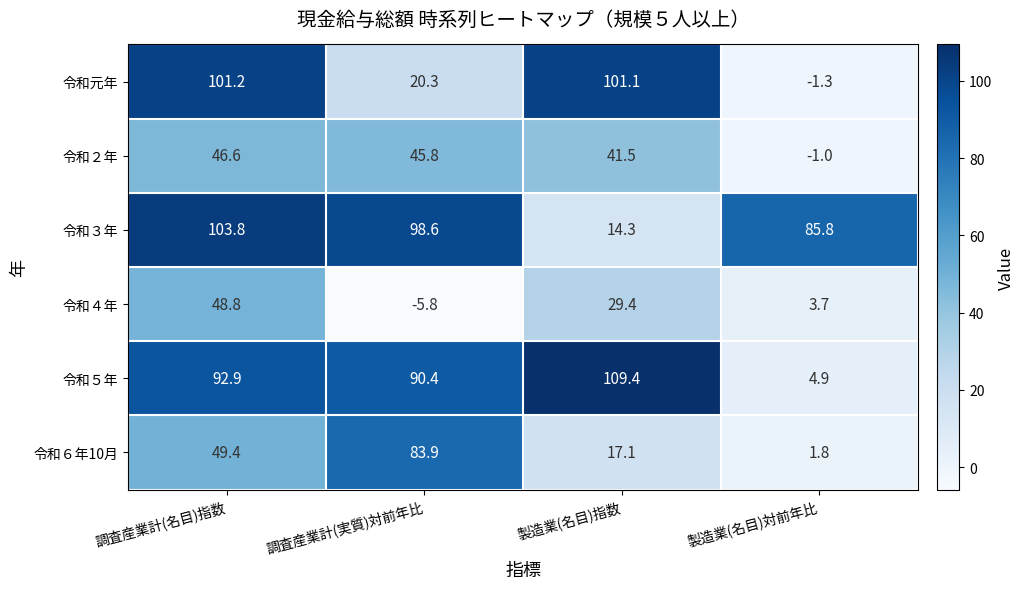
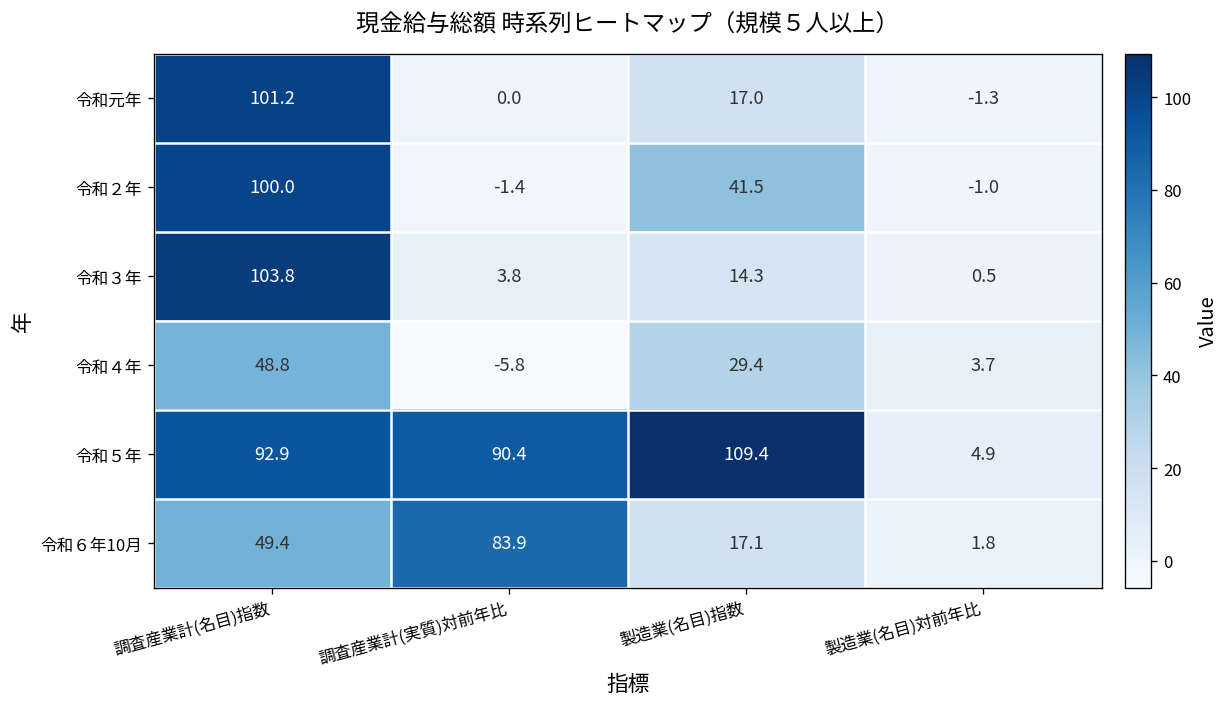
令和元年, 調査産業計(実質)対前年比: 20.3 -> 0.0
令和元年, 製造業(名目)指数: 101.1 -> 17.0
令和２年, 調査産業計(名目)指数: 46.6 -> 100.0
令和２年, 調査産業計(実質)対前年比: 45.8 -> -1.4
令和３年, 調査産業計(実質)対前年比: 98.6 -> 3.8
令和３年, 製造業(名目)対前年比: 85.8 -> 0.5
